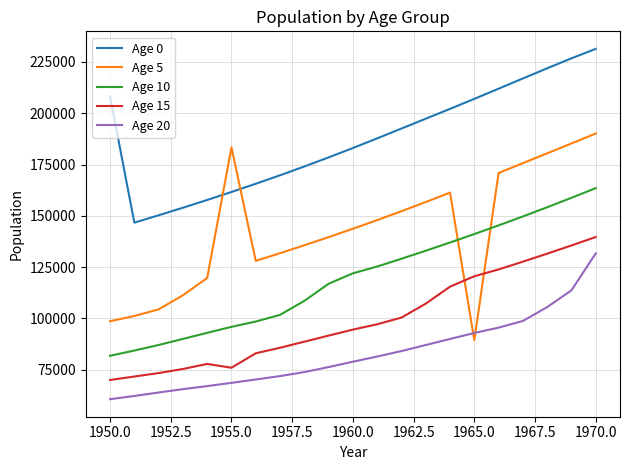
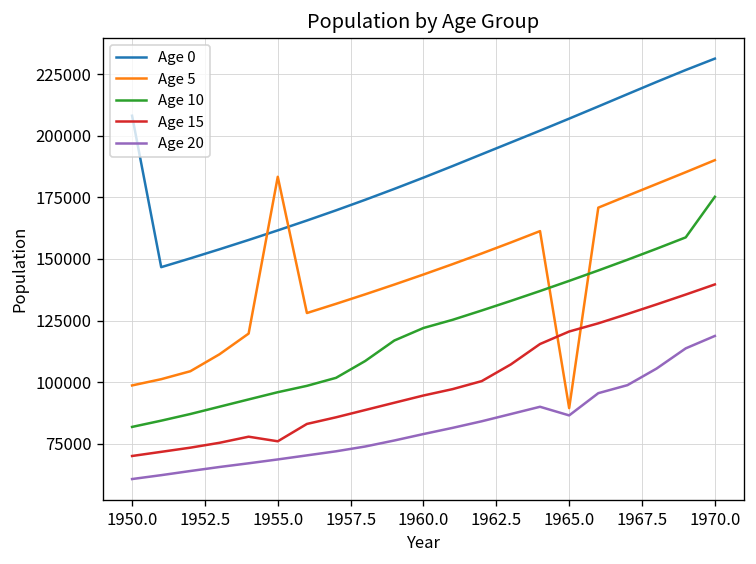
Age 20, 1965.0: 93000 -> 86000
Age 10, 1970.0: 164000 -> 175000
Age 20, 1970.0: 132000 -> 119000
